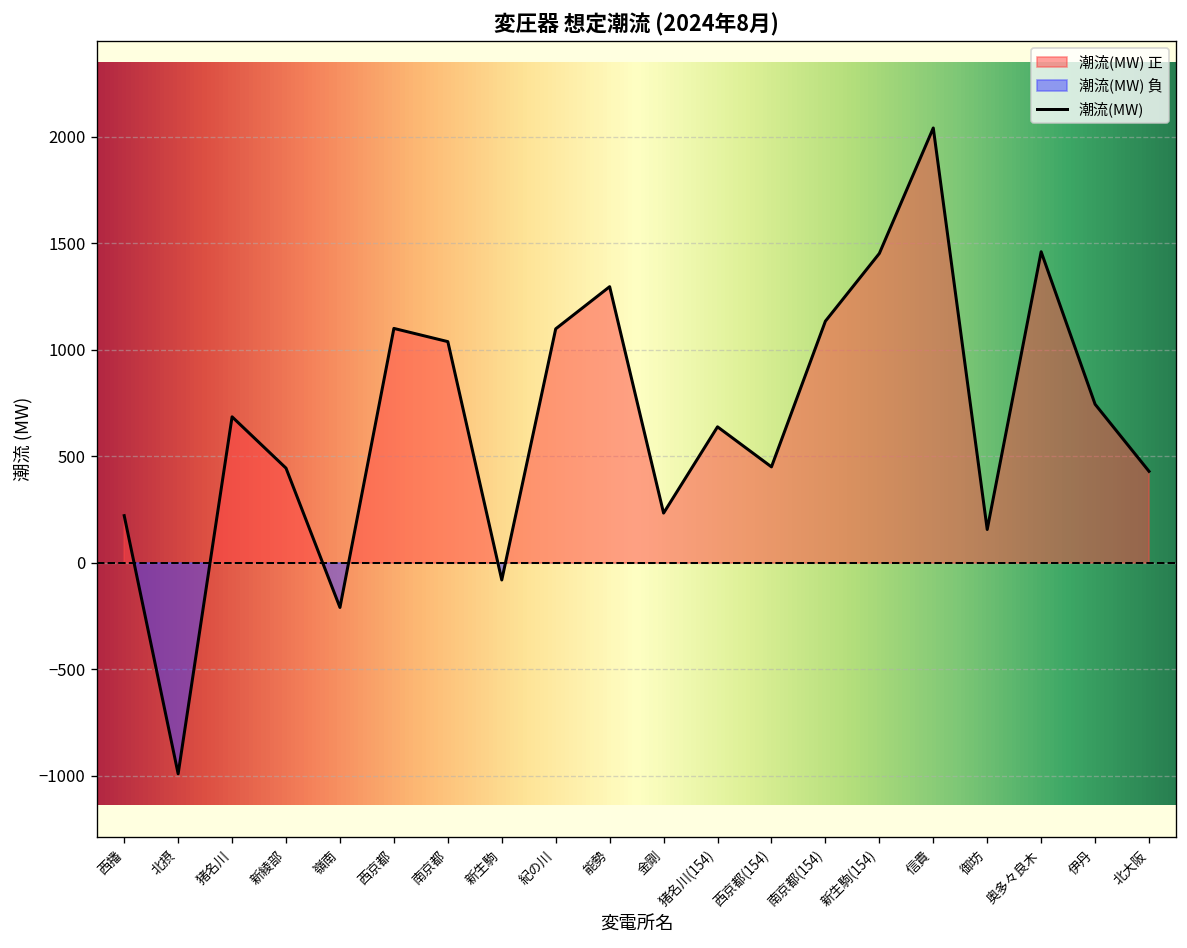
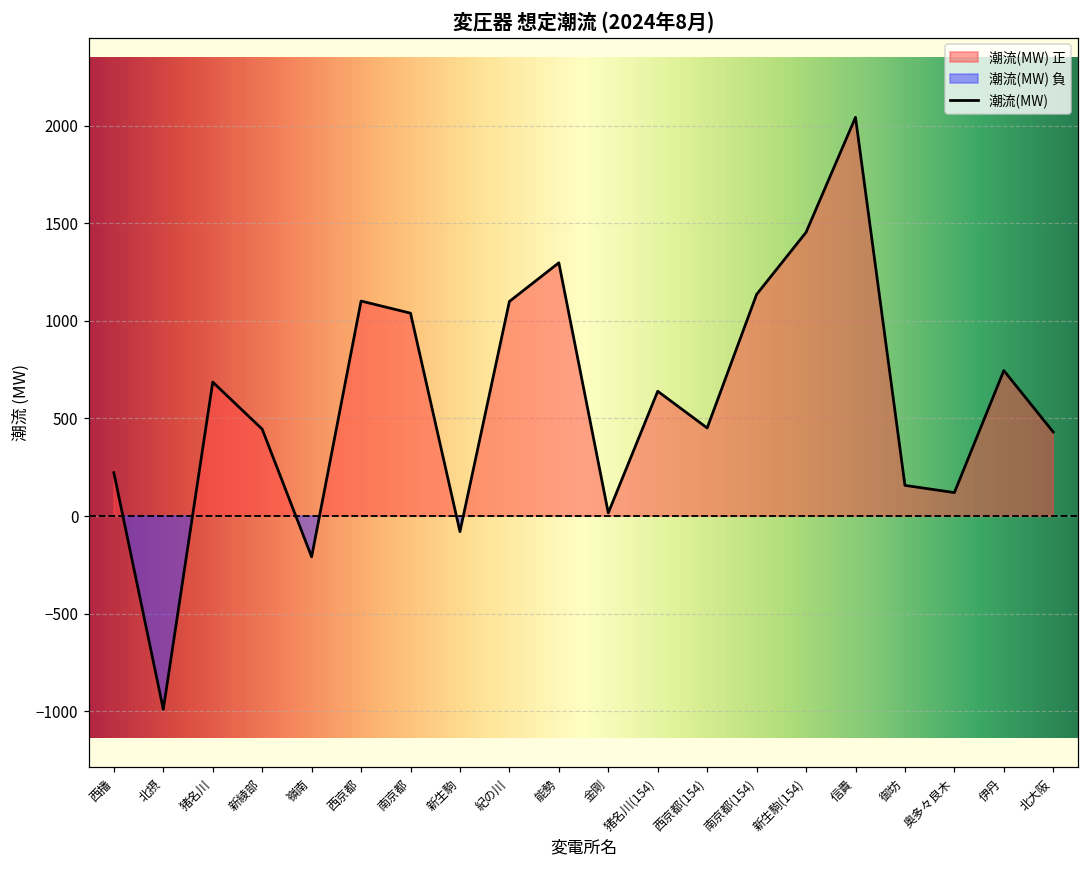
金剛: 230 -> 20
奥多々良木: 1460 -> 120
